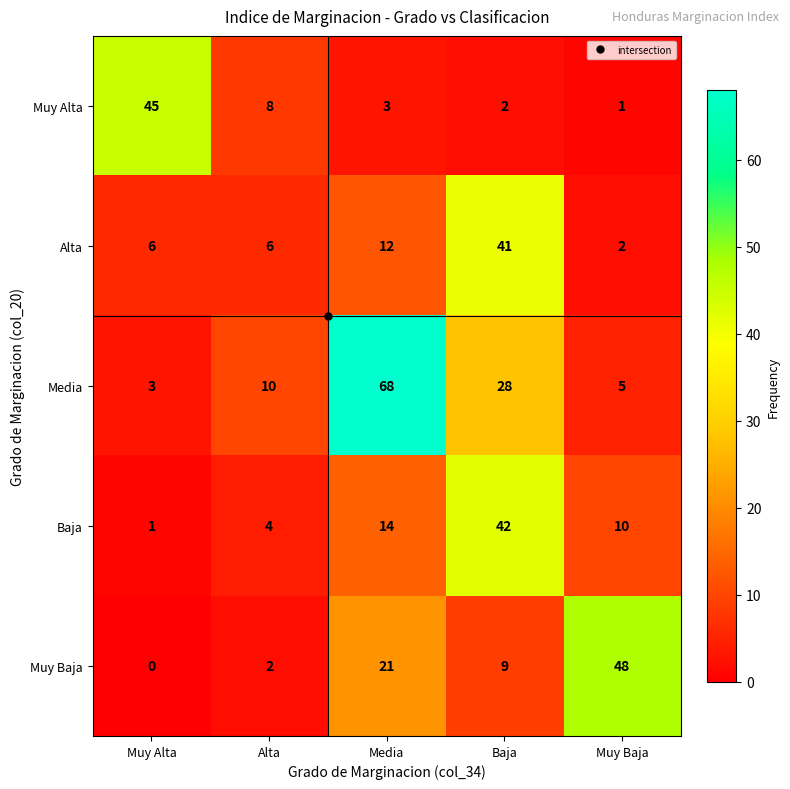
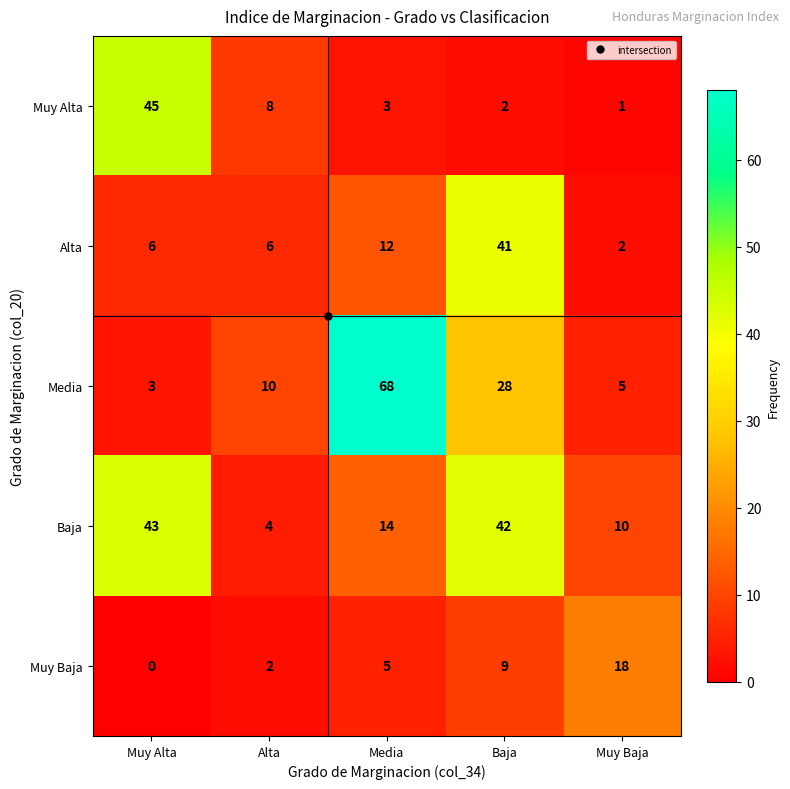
Baja, Muy Alta: 1 -> 43
Muy Baja, Media: 21 -> 5
Muy Baja, Muy Baja: 48 -> 18
